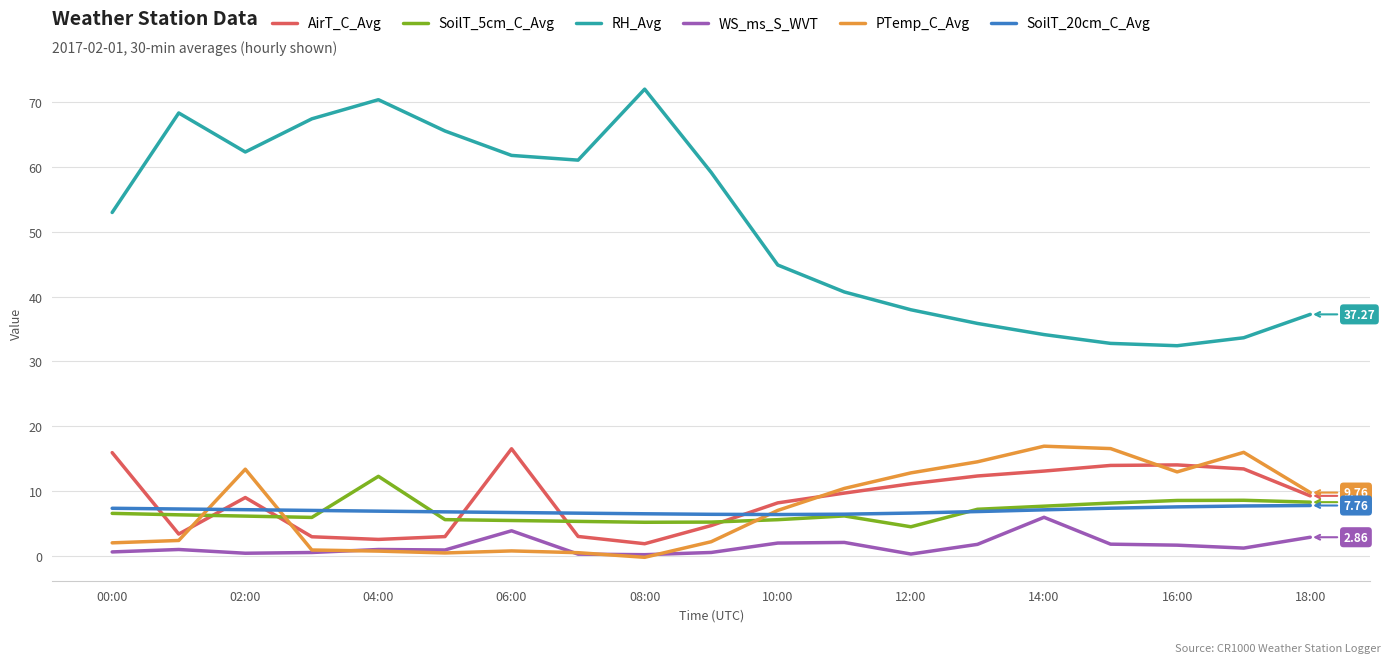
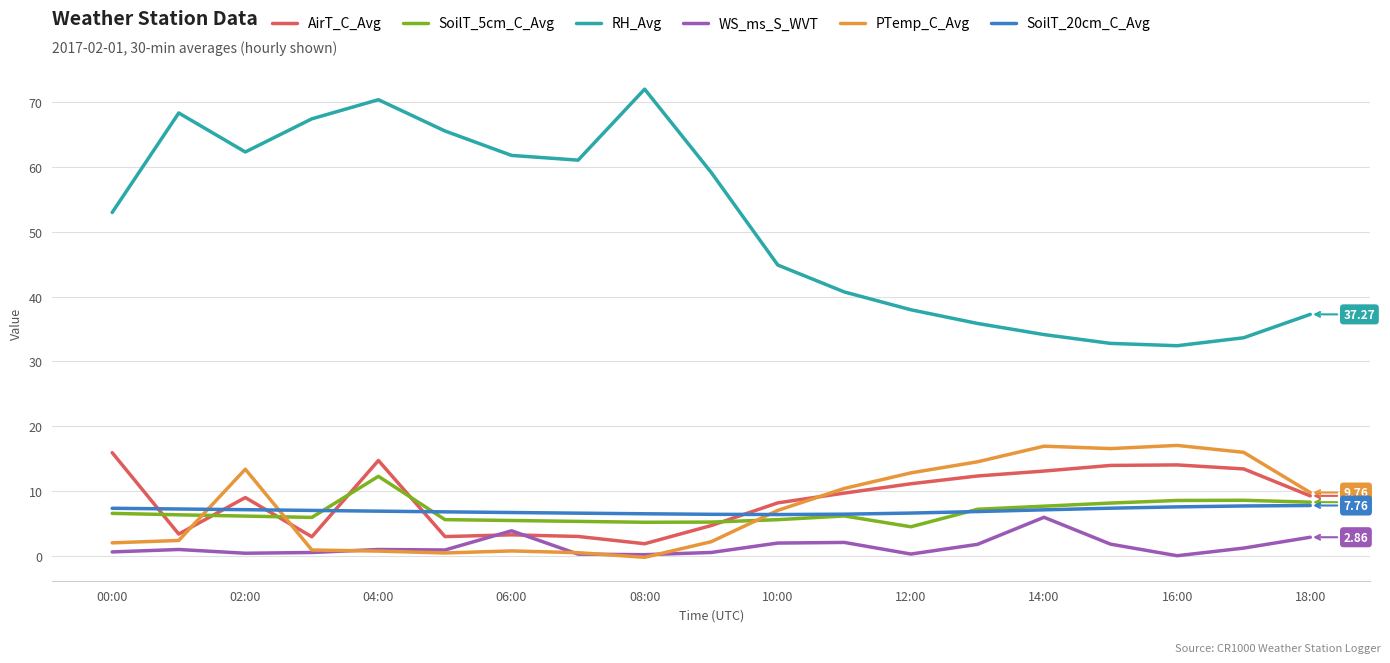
AirT_C_Avg, 04:00: 3 -> 15
AirT_C_Avg, 06:00: 17 -> 3
WS_ms_S_WVT, 16:00: 2 -> 0
PTemp_C_Avg, 16:00: 13 -> 17
